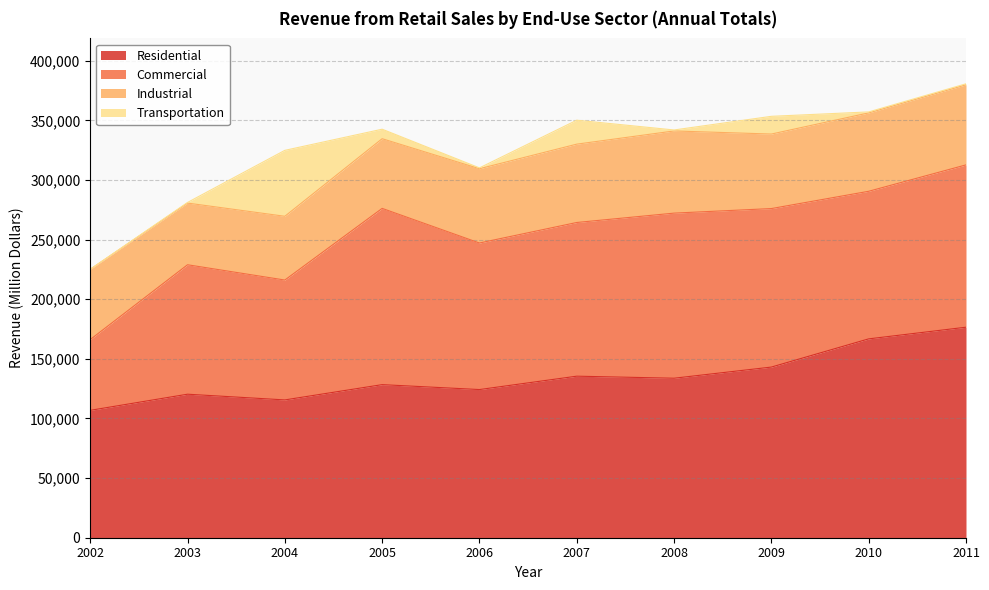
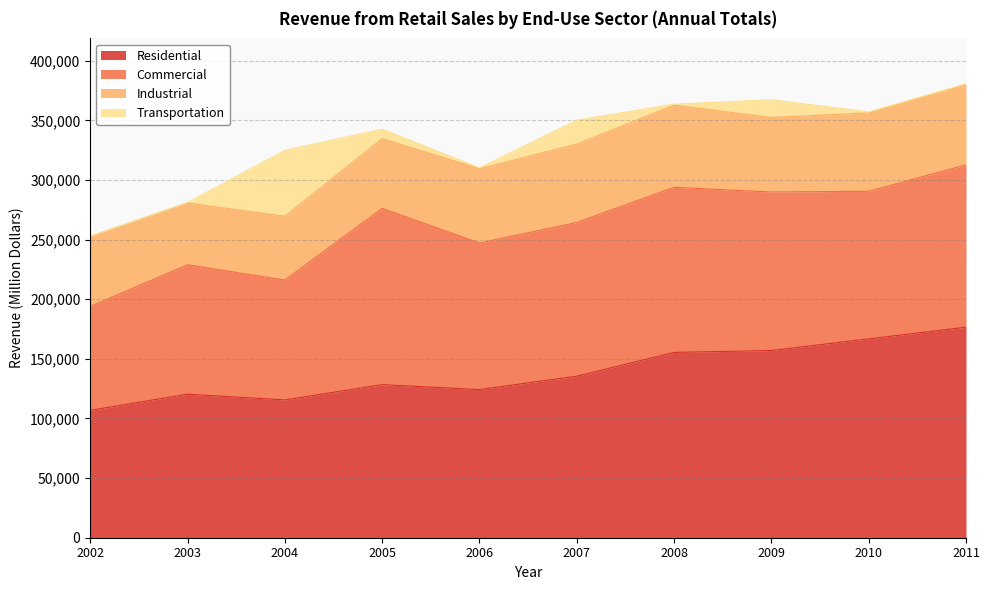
Commercial, 2002: 59,000 -> 87,000
Residential, 2008: 134,000 -> 155,000
Residential, 2009: 143,000 -> 157,000
